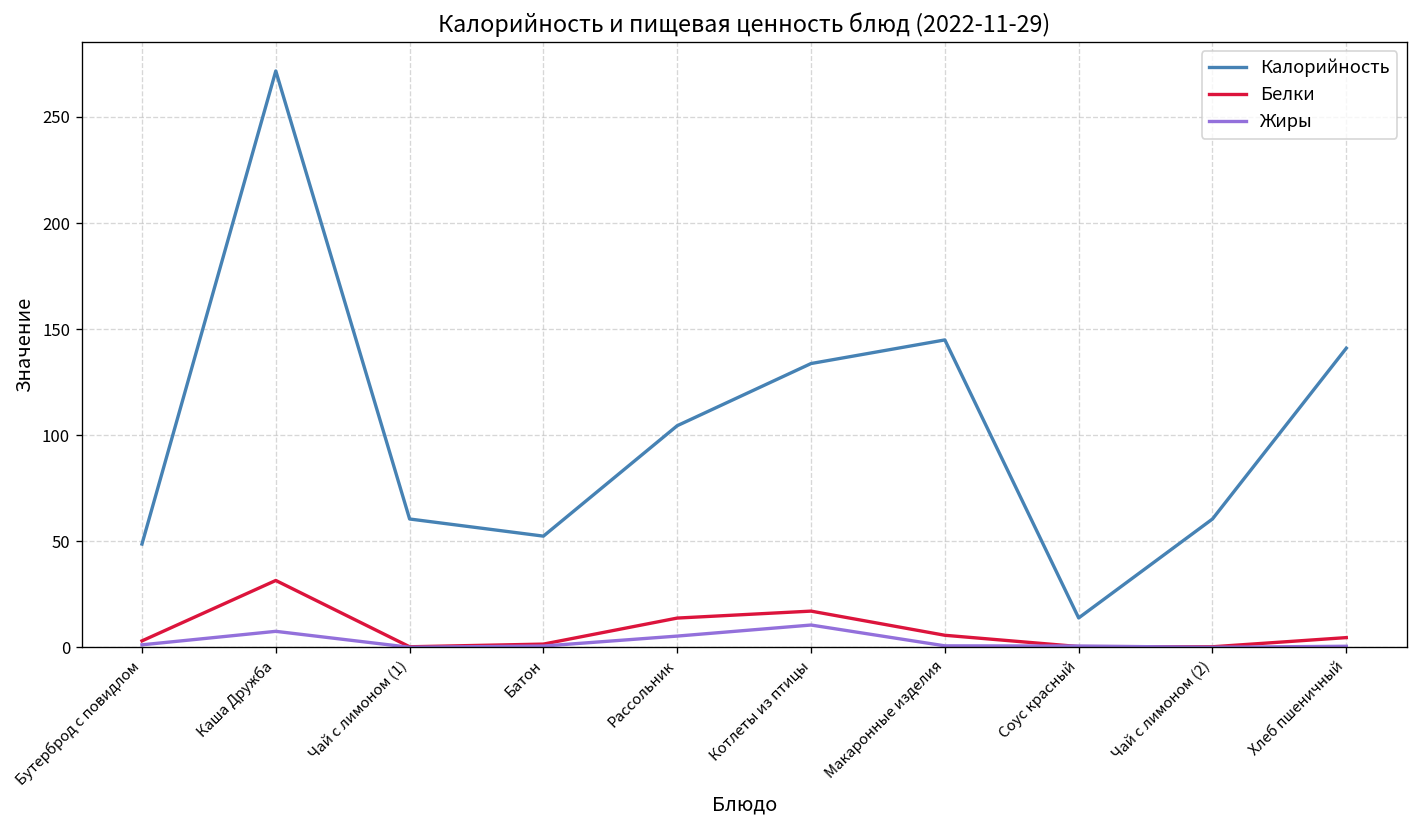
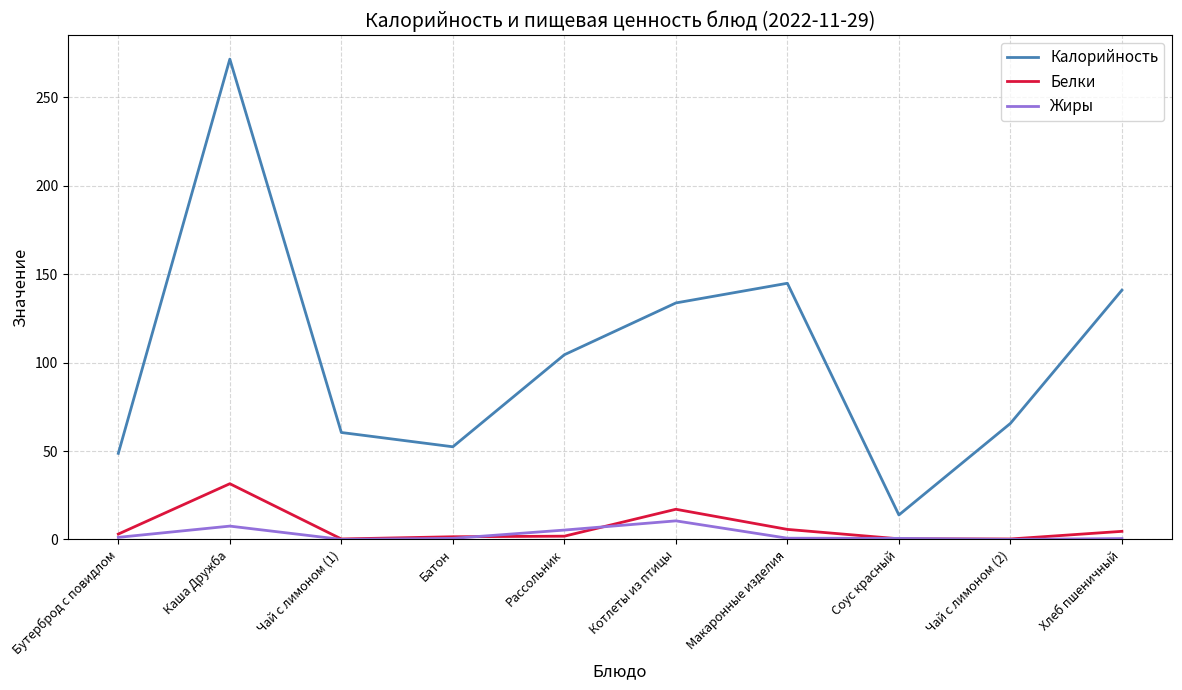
Белки, Рассольник: 14 -> 2
Калорийность, Чай с лимоном (2): 60 -> 66
